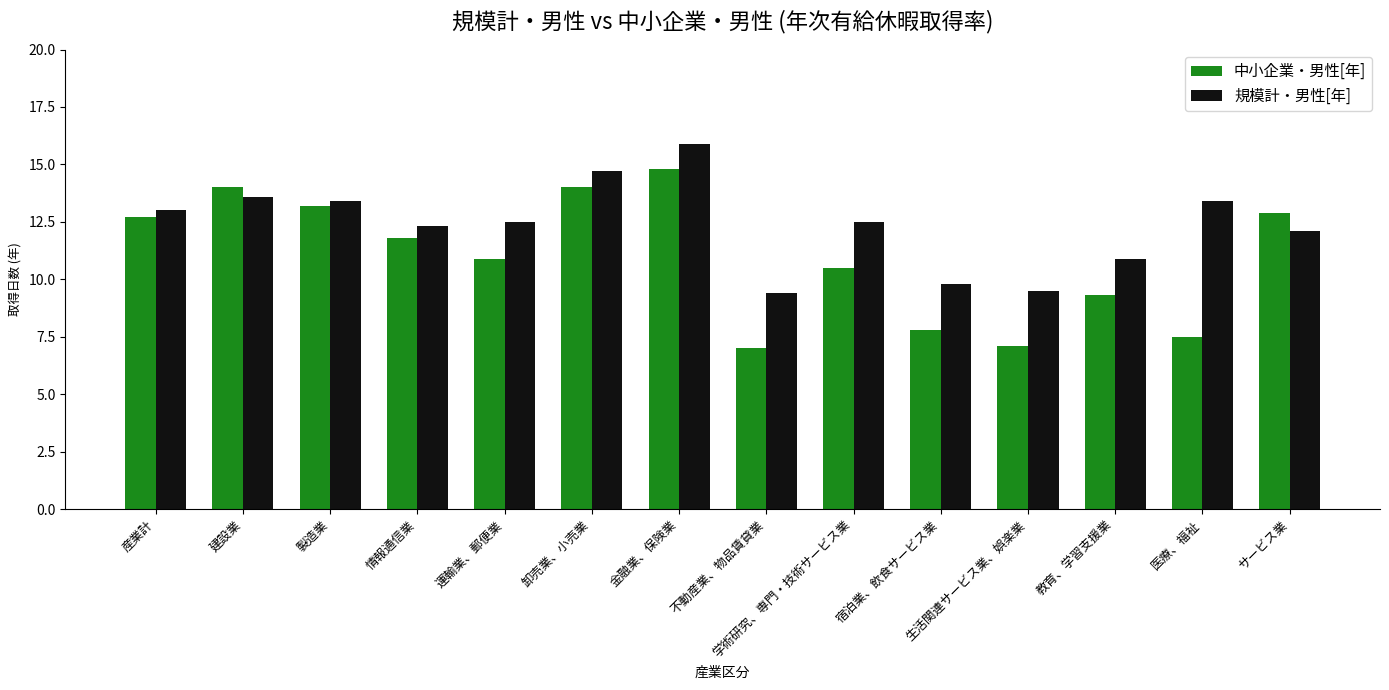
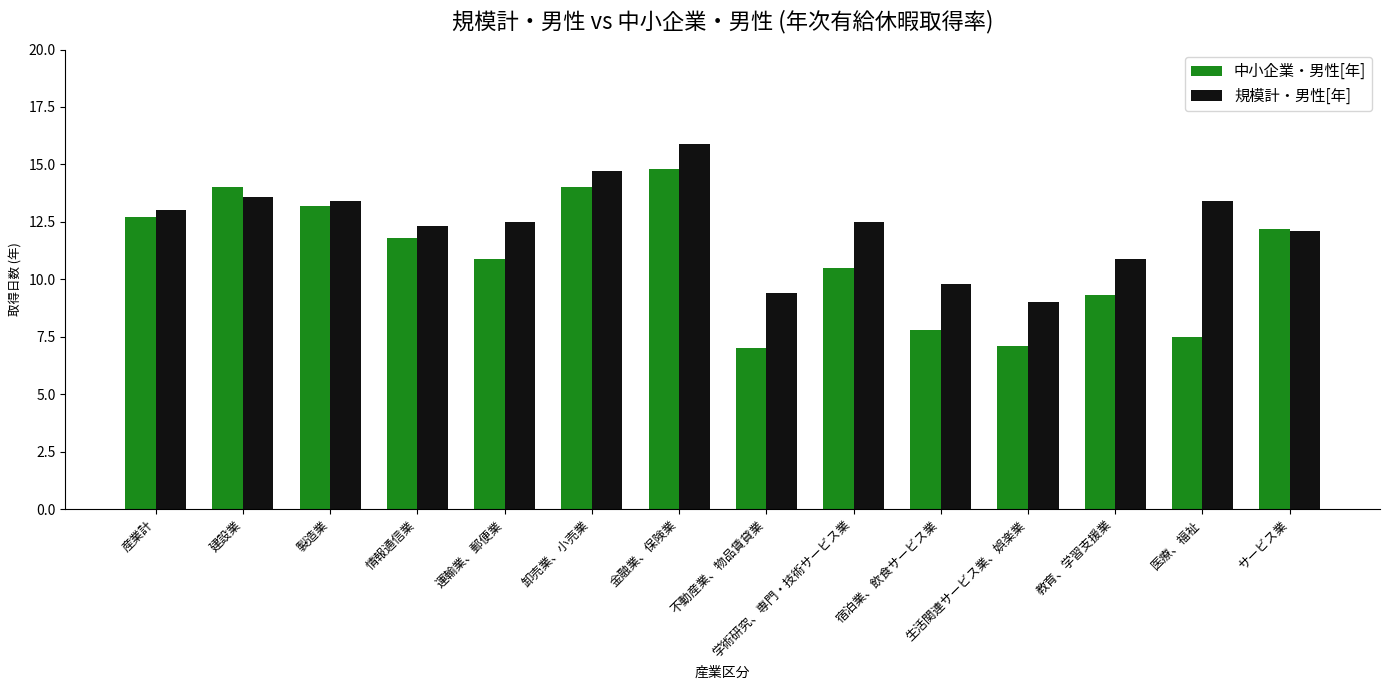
規模計・男性[年], 生活関連サービス業、娯楽業: 9.5 -> 9.0
中小企業・男性[年], サービス業: 12.9 -> 12.2
